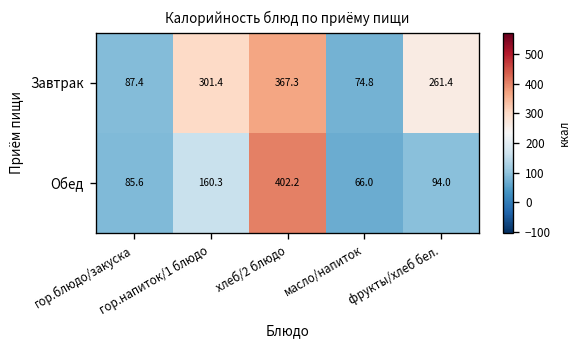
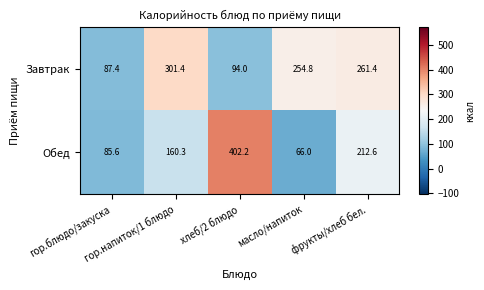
Завтрак, хлеб/2 блюдо: 367.3 -> 94.0
Завтрак, масло/напиток: 74.8 -> 254.8
Обед, фрукты/хлеб бел.: 94.0 -> 212.6
